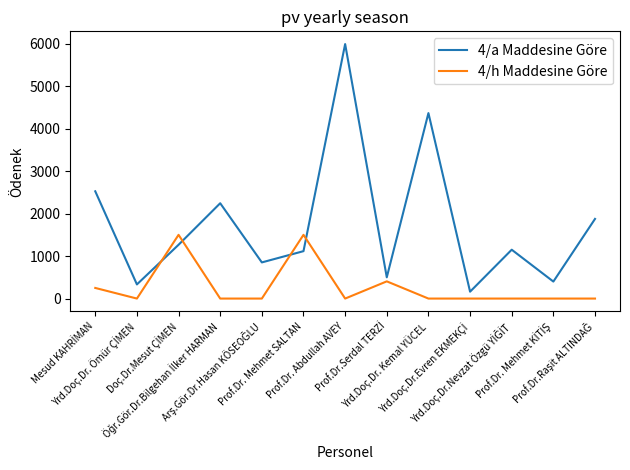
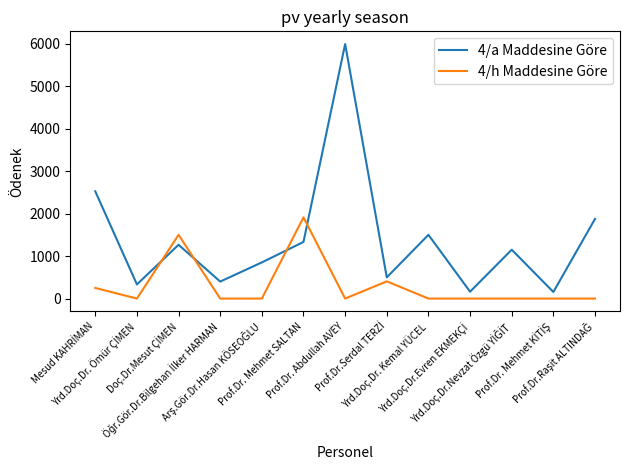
4/a Maddesine Göre, Öğr.Gör.Dr.Bilgehan İlker HARMAN: 2200 -> 400
4/a Maddesine Göre, Prof.Dr. Mehmet SALTAN: 1100 -> 1300
4/h Maddesine Göre, Prof.Dr. Mehmet SALTAN: 1500 -> 1900
4/a Maddesine Göre, Yrd.Doç.Dr. Kemal YÜCEL: 4400 -> 1500
4/a Maddesine Göre, Prof.Dr. Mehmet KİTİŞ: 400 -> 200
